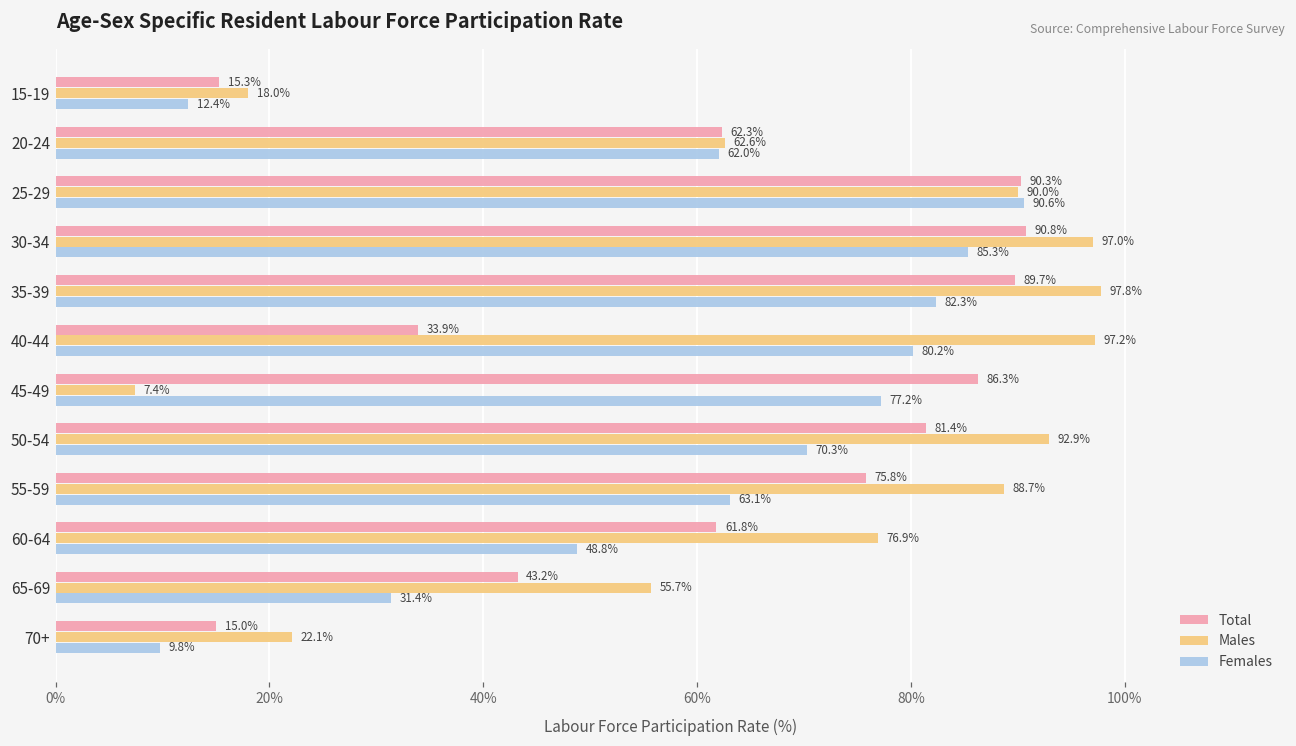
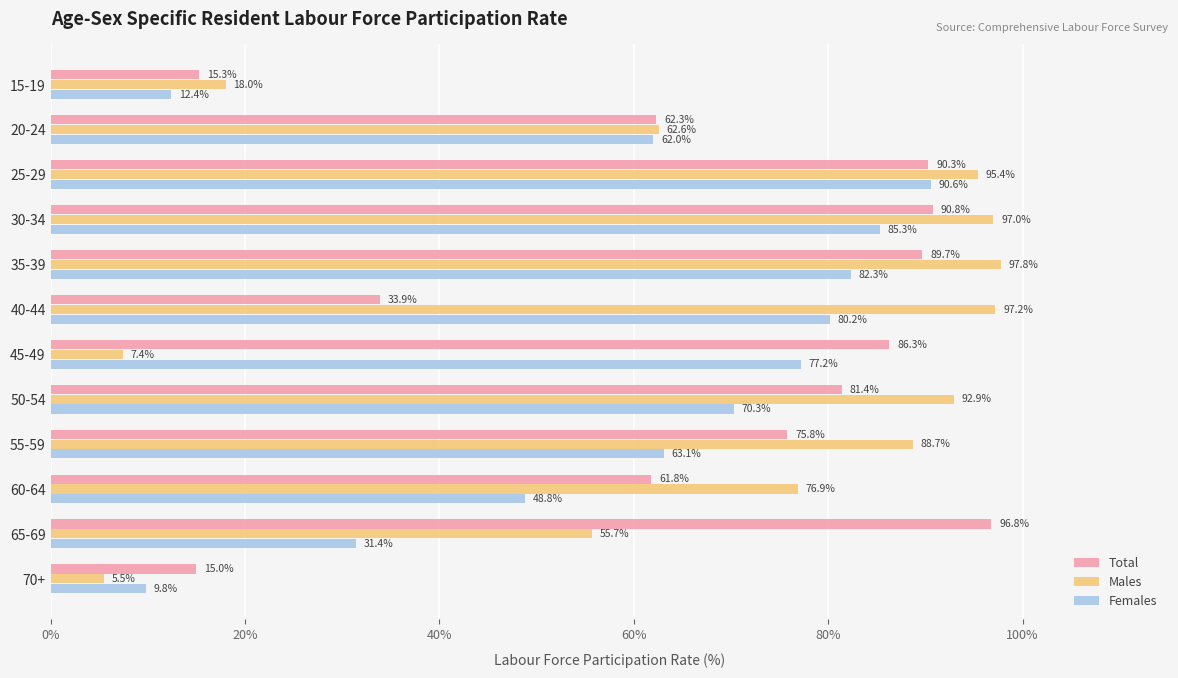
Males, 25-29: 90.0% -> 95.4%
Total, 65-69: 43.2% -> 96.8%
Males, 70+: 22.1% -> 5.5%
